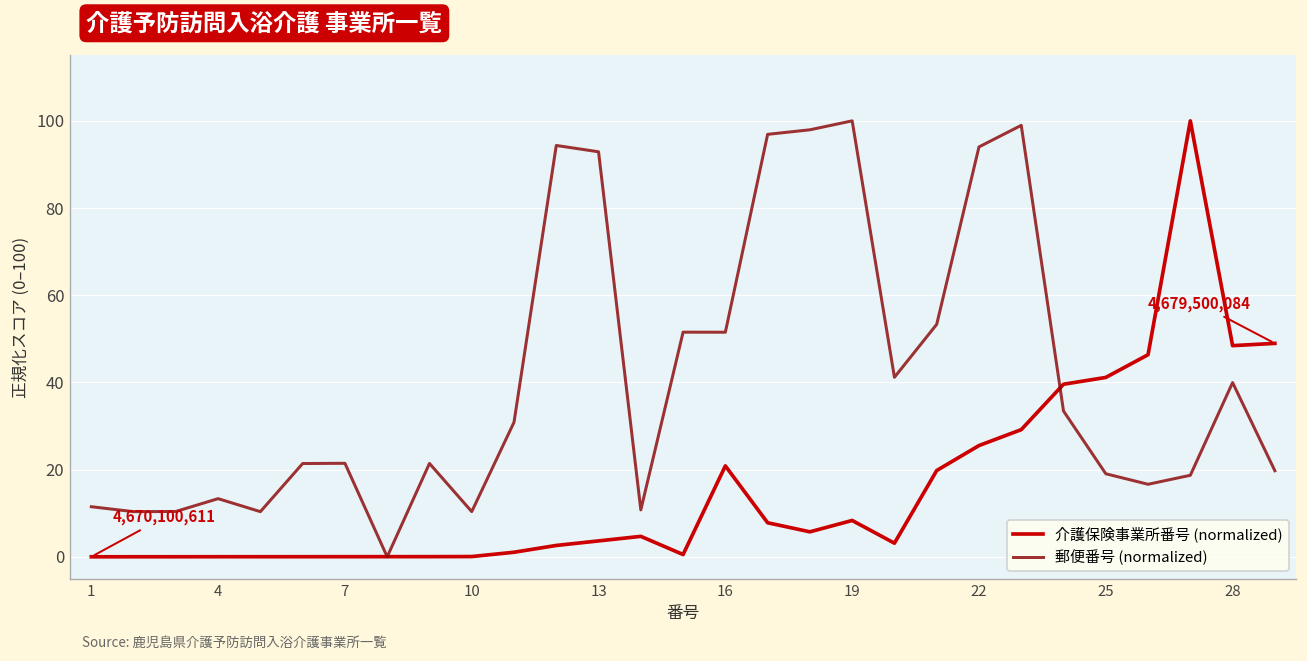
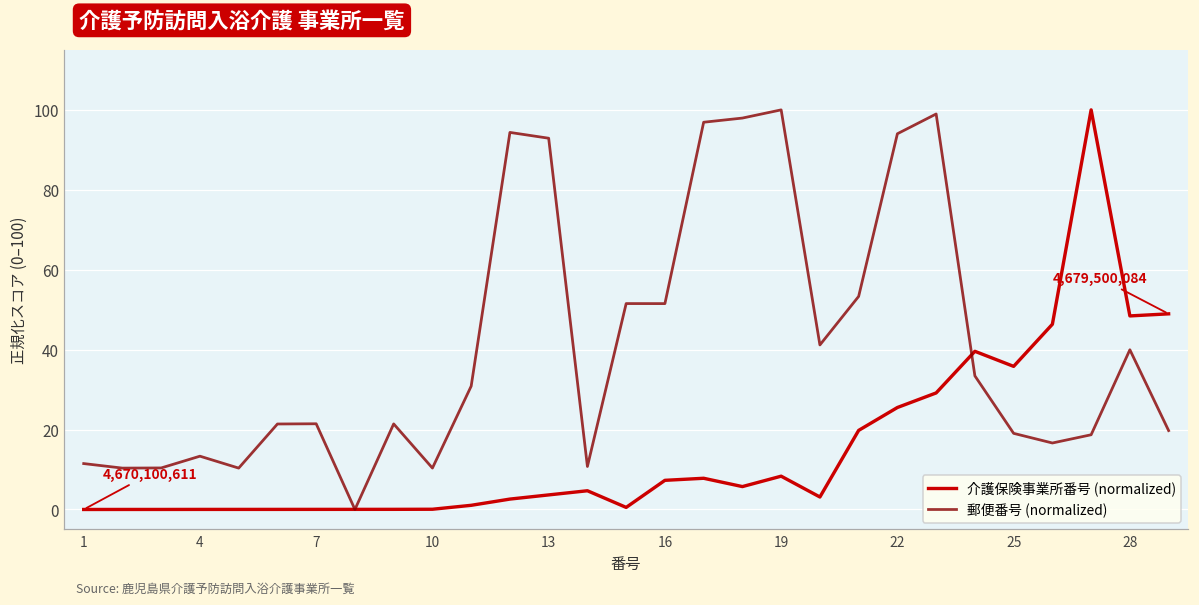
介護保険事業所番号 (normalized), 16: 21 -> 7
介護保険事業所番号 (normalized), 25: 41 -> 36
